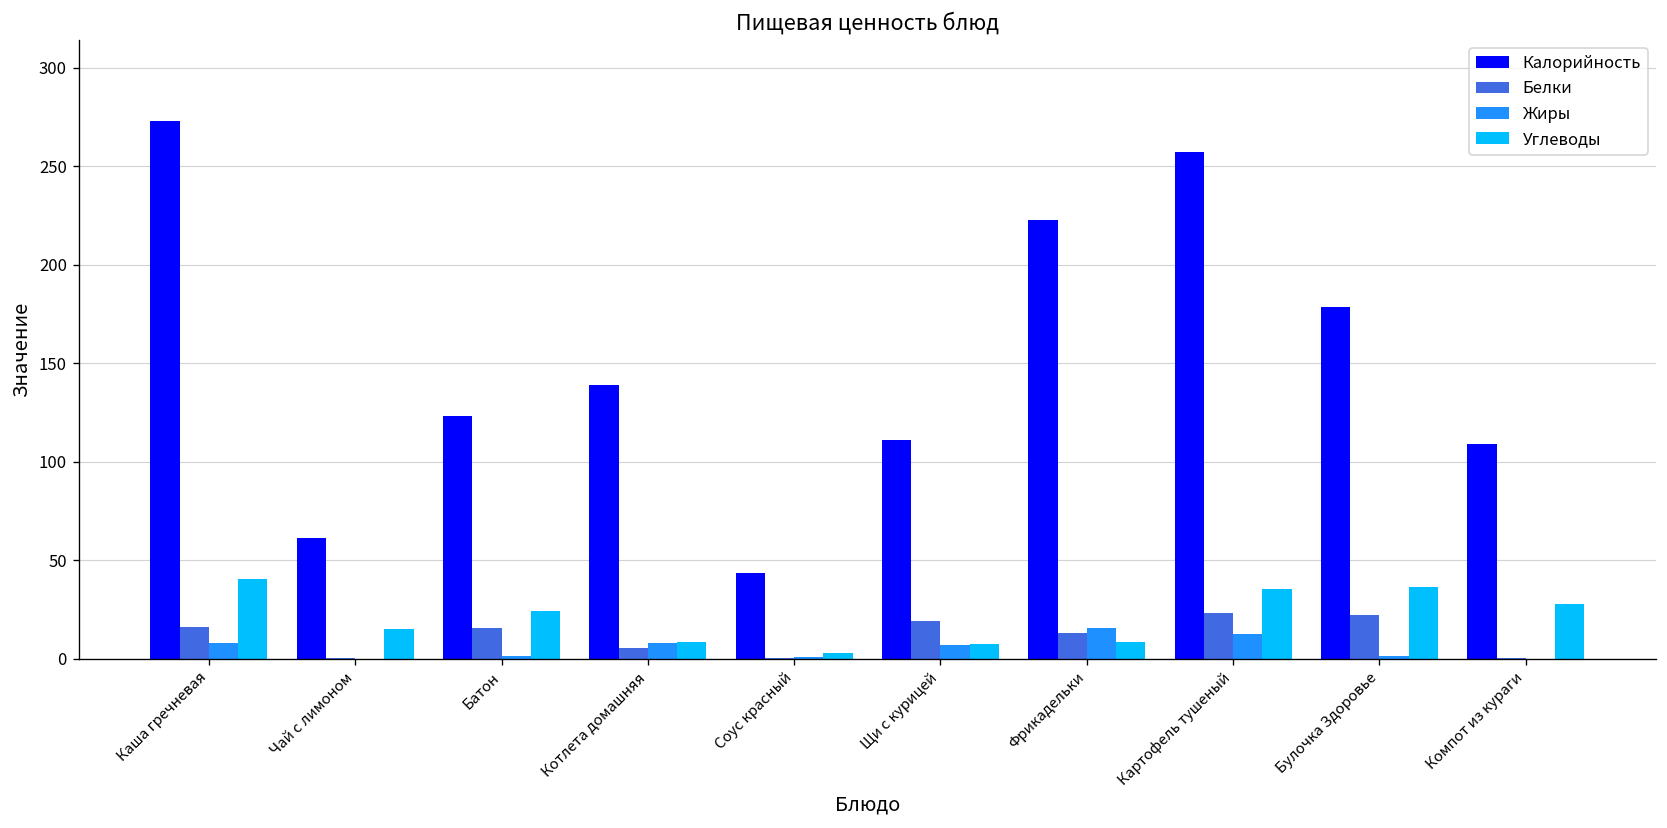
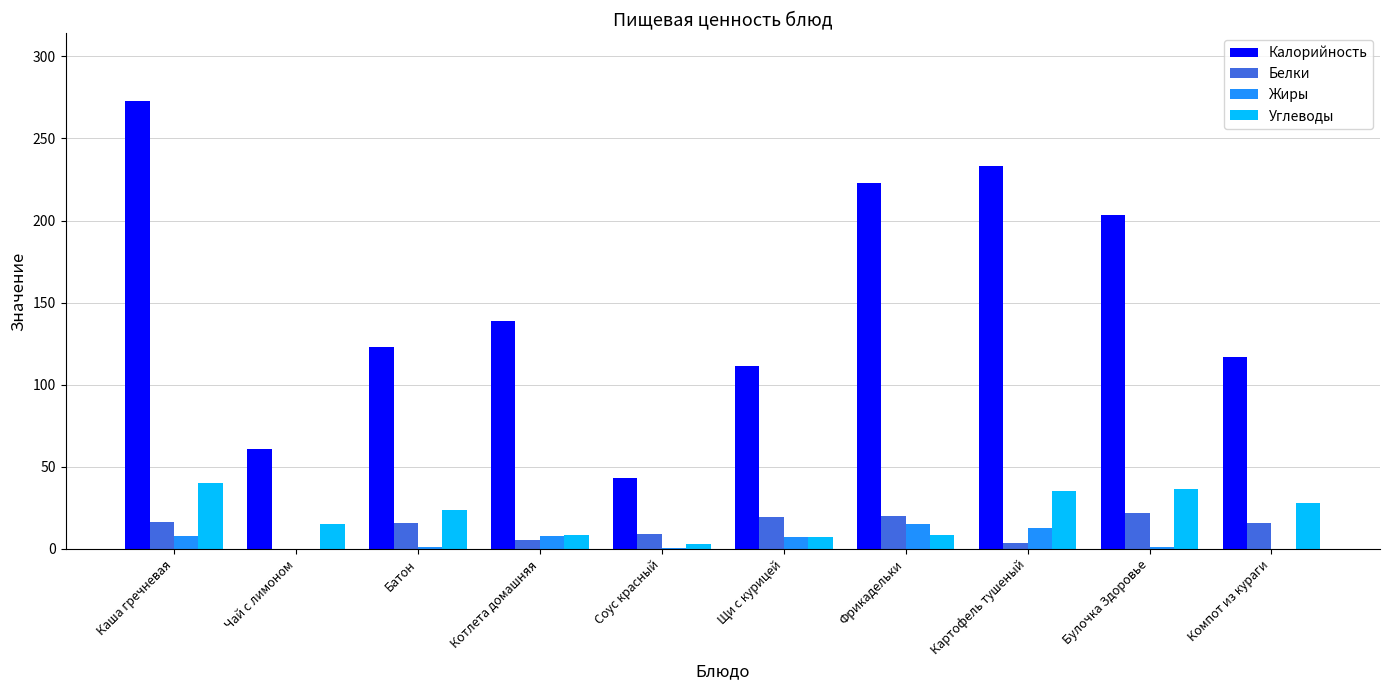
Белки, Соус красный: 0 -> 9
Белки, Фрикадельки: 13 -> 20
Калорийность, Картофель тушеный: 257 -> 233
Белки, Картофель тушеный: 23 -> 4
Калорийность, Булочка Здоровье: 179 -> 203
Калорийность, Компот из кураги: 109 -> 117
Белки, Компот из кураги: 1 -> 16
